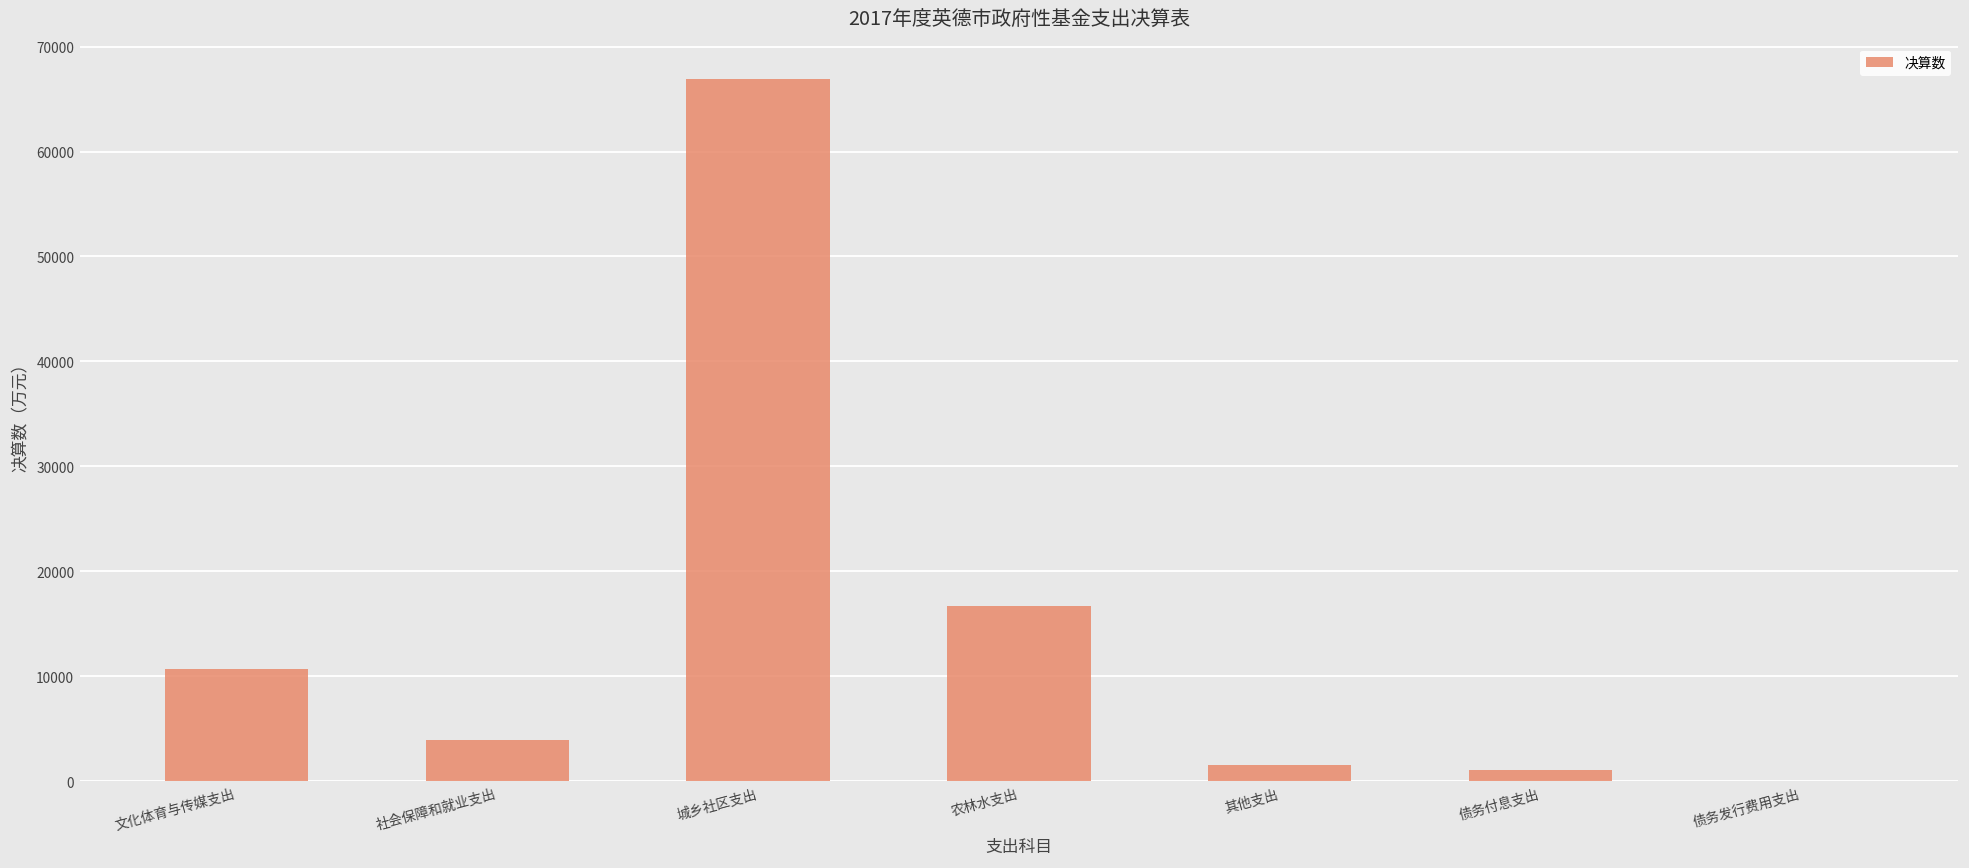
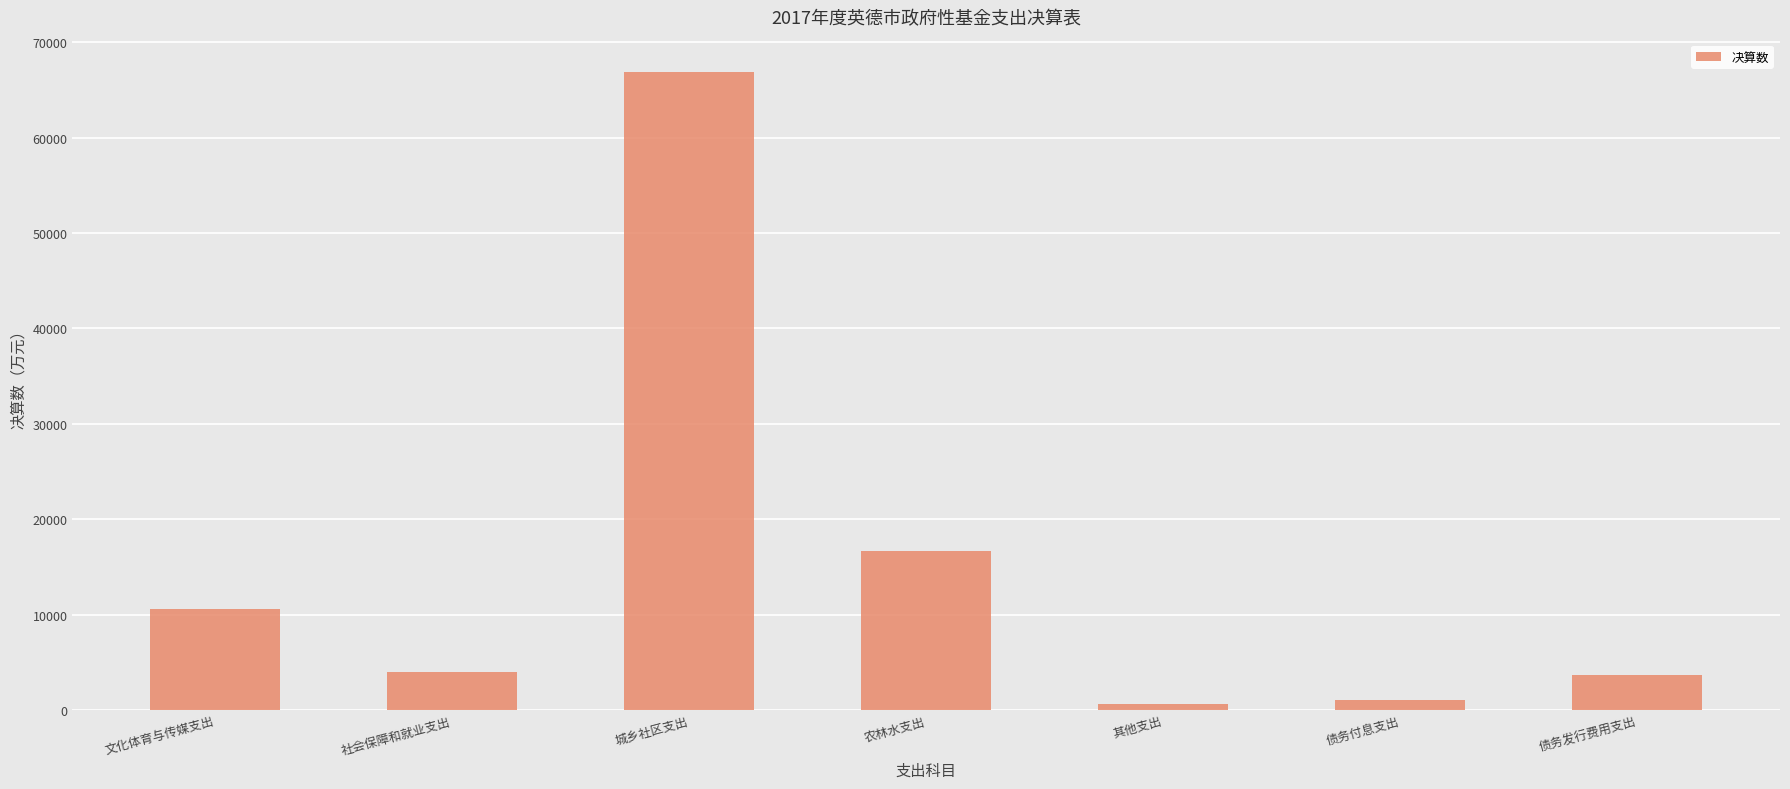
其他支出: 2000 -> 1000
债务发行费用支出: 0 -> 4000
